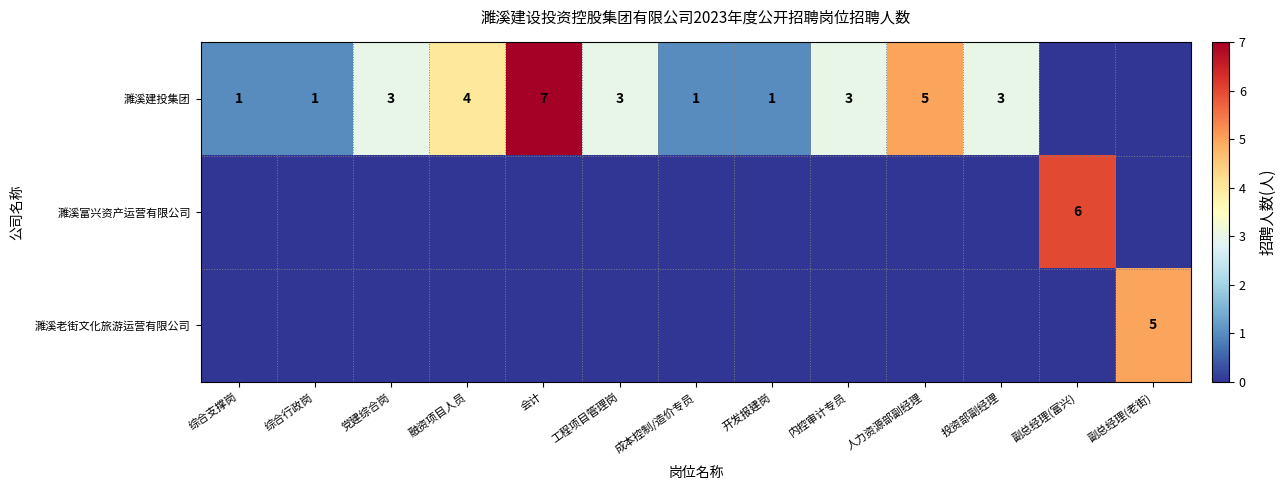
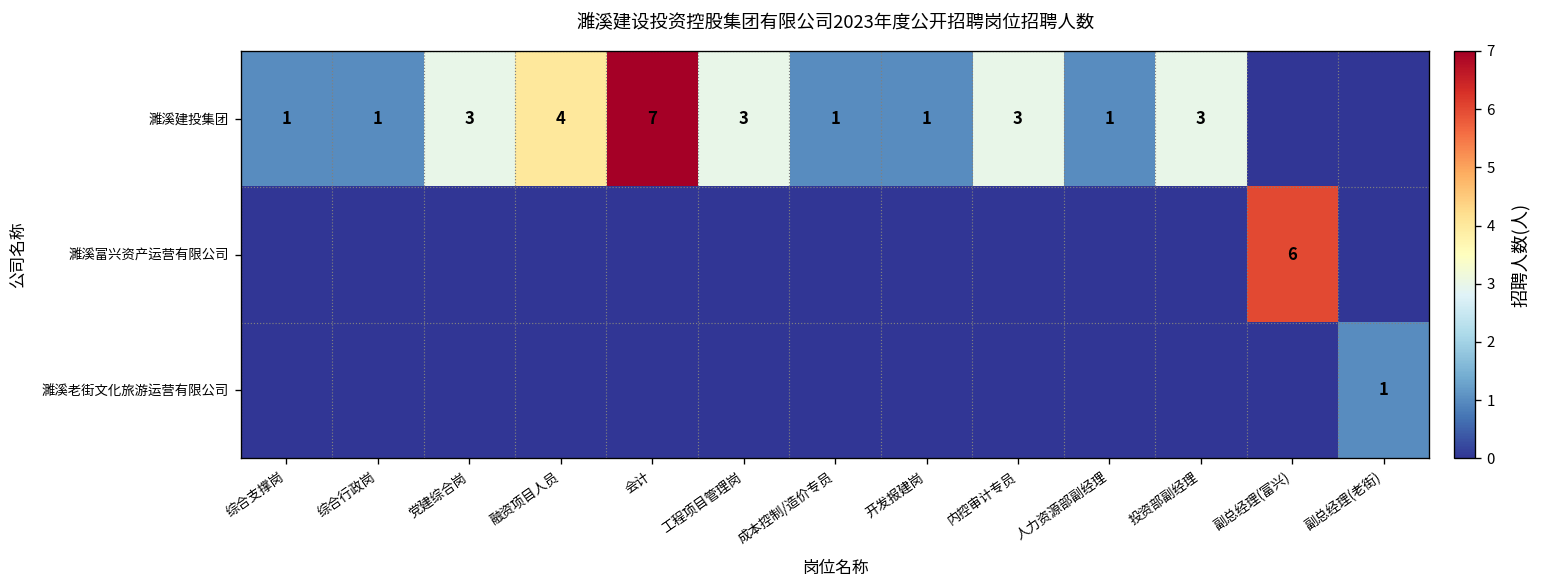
濉溪建投集团, 人力资源部副经理: 5 -> 1
濉溪老街文化旅游运营有限公司, 副总经理(老街): 5 -> 1
